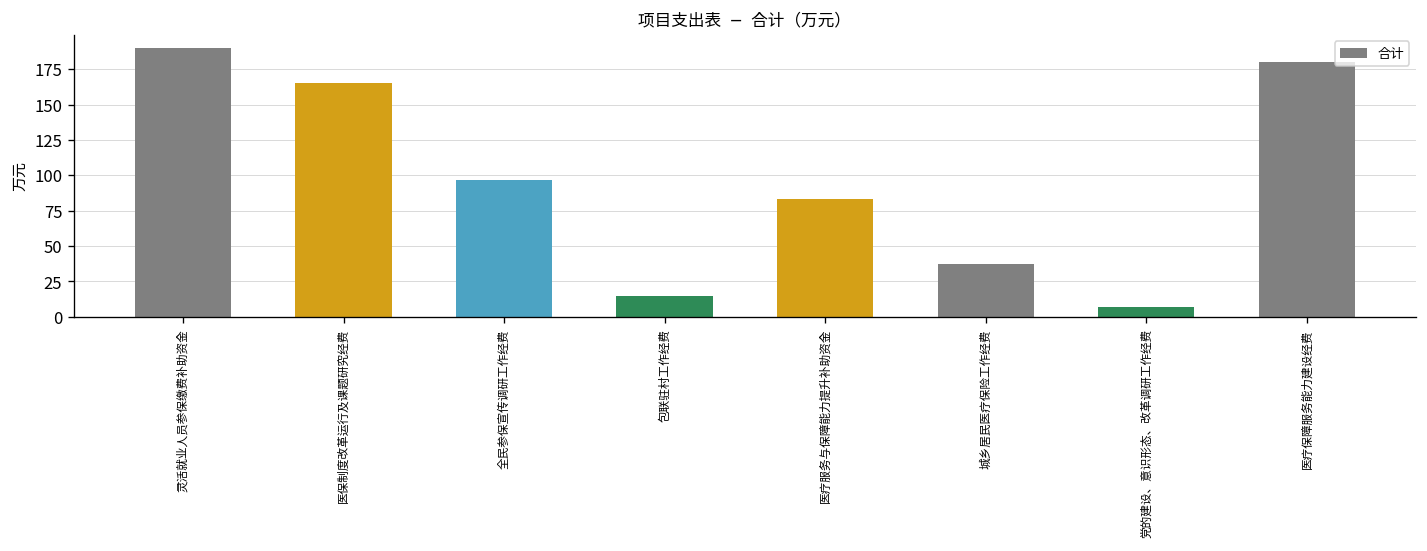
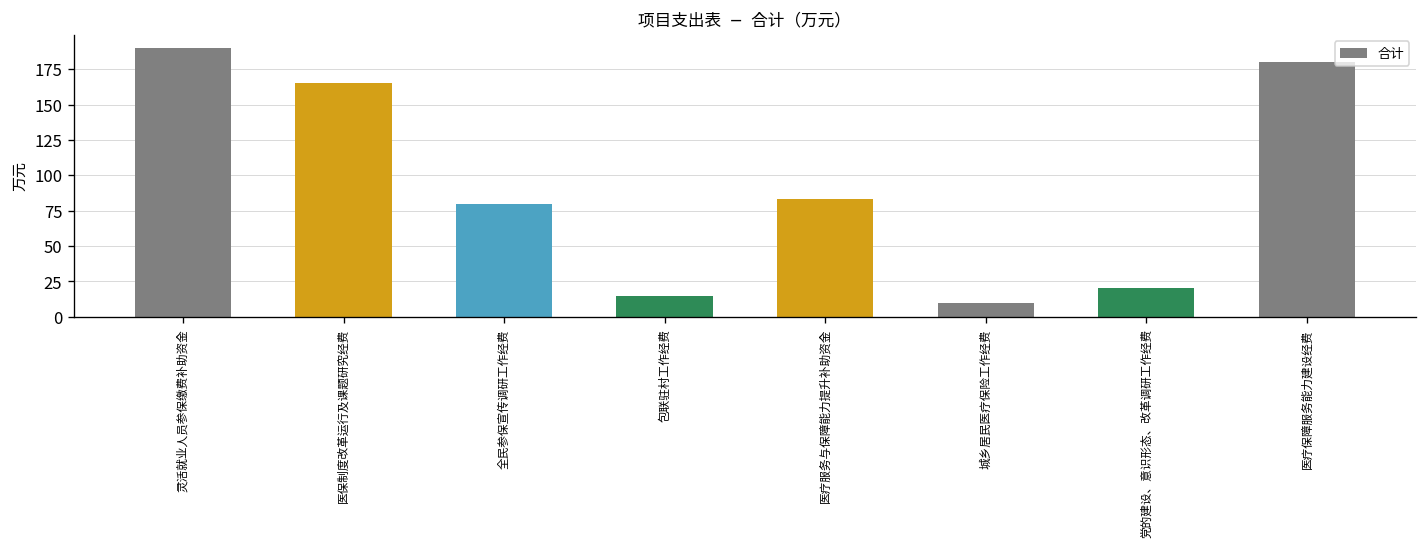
全民参保宣传调研工作经费: 97 -> 80
城乡居民医疗保险工作经费: 37 -> 10
党的建设、意识形态、改革调研工作经费: 7 -> 20
